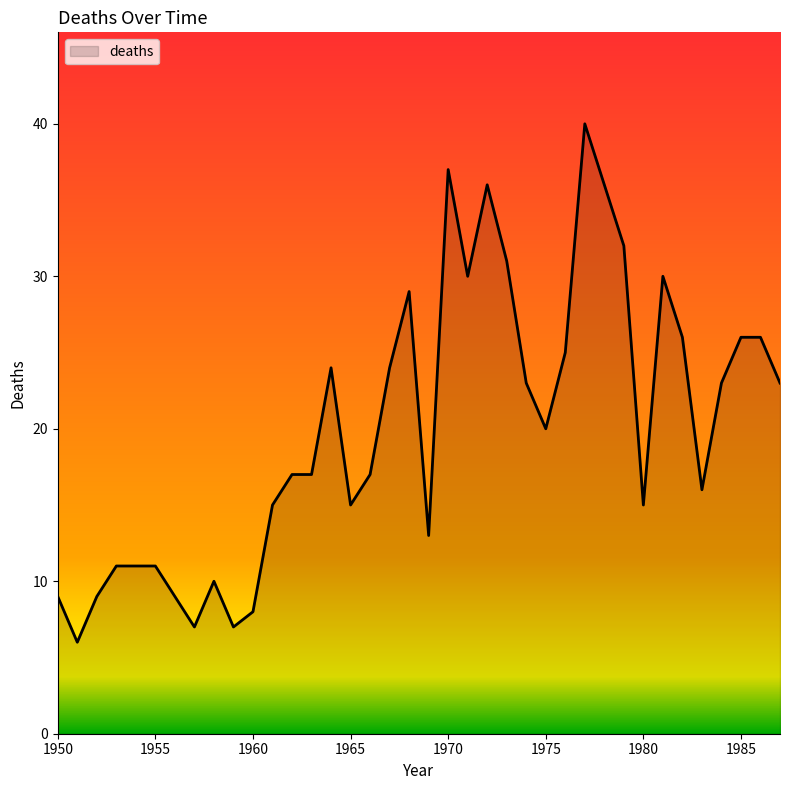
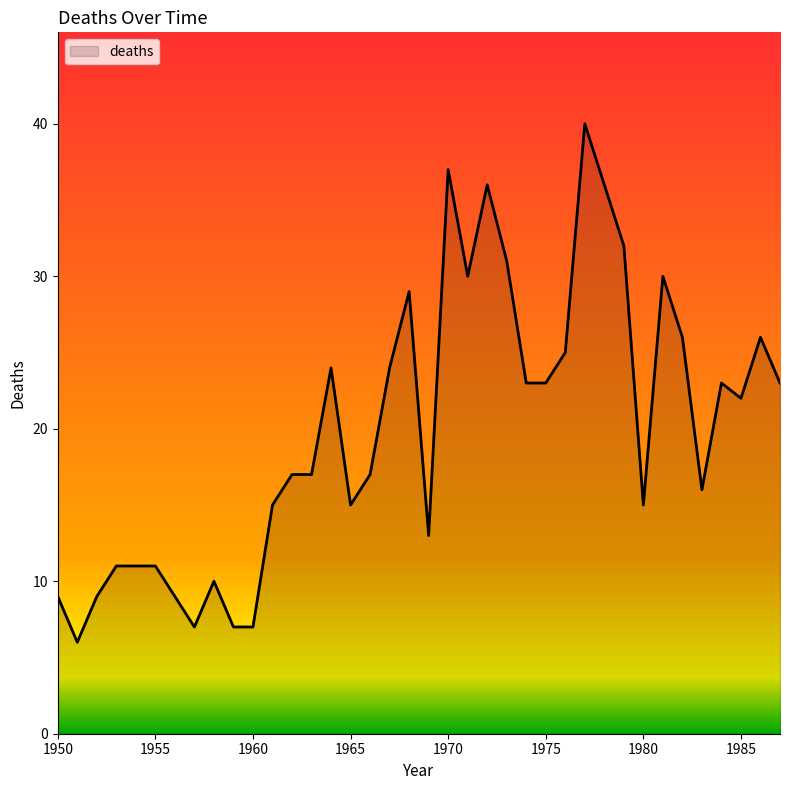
1960: 8 -> 7
1975: 20 -> 23
1985: 26 -> 22
